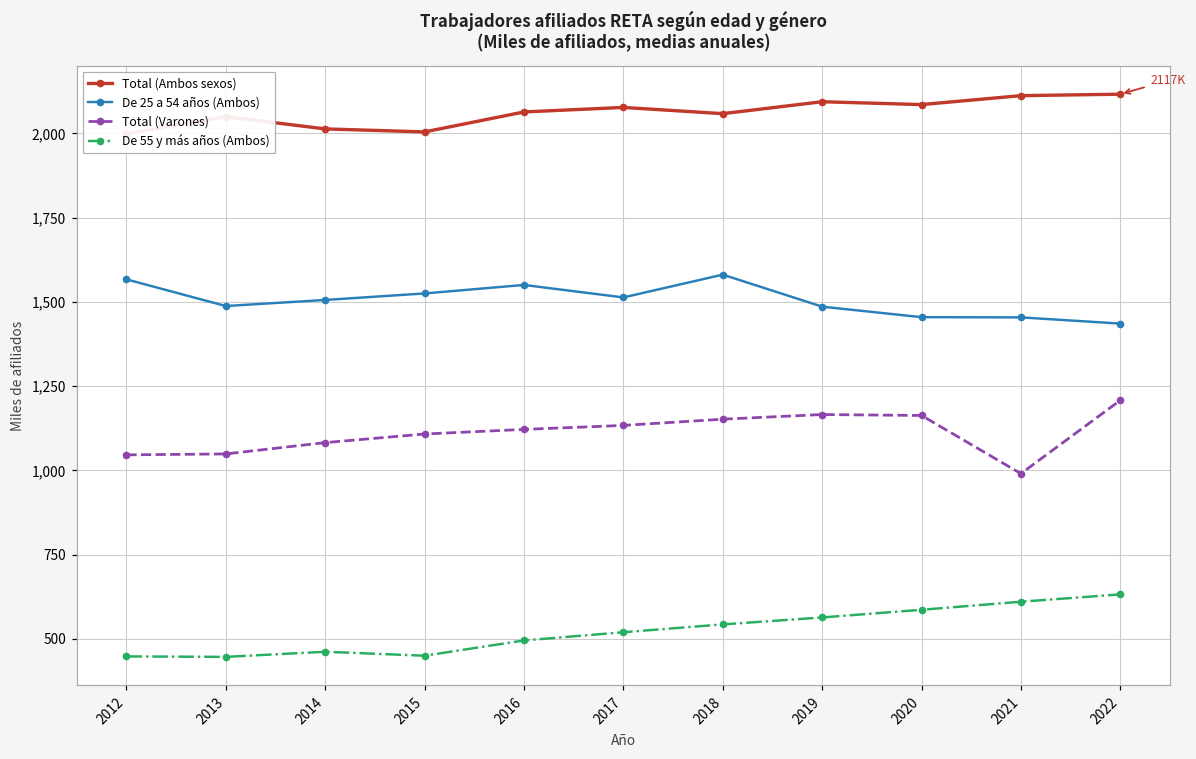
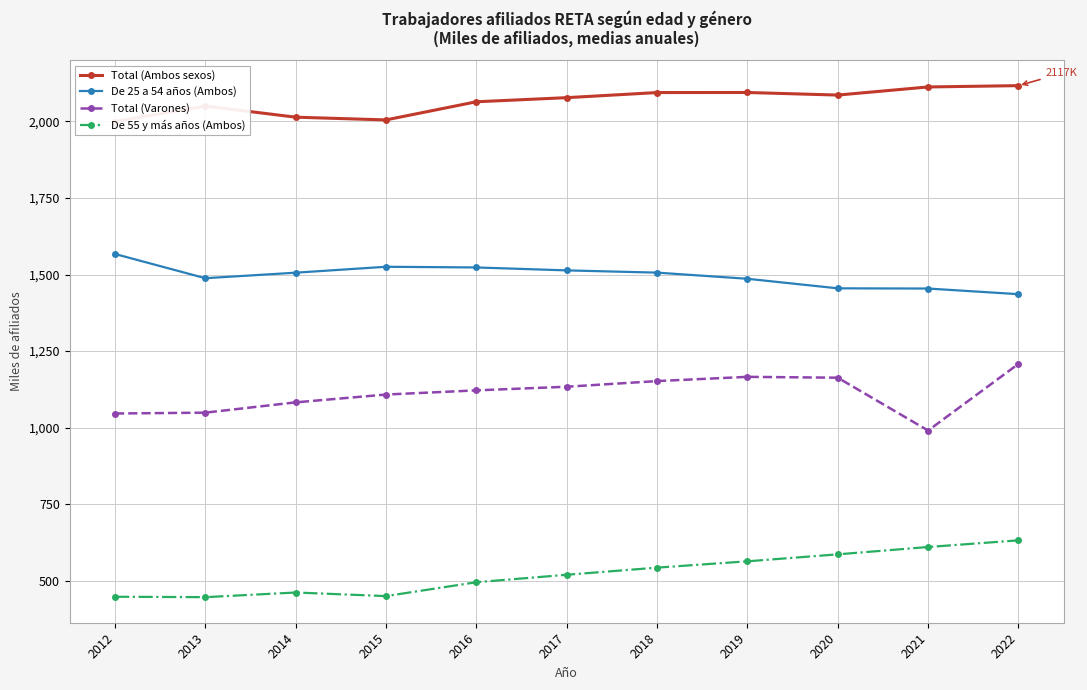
De 25 a 54 años (Ambos), 2016: 1,550 -> 1,520
Total (Ambos sexos), 2018: 2,060 -> 2,090
De 25 a 54 años (Ambos), 2018: 1,580 -> 1,510
